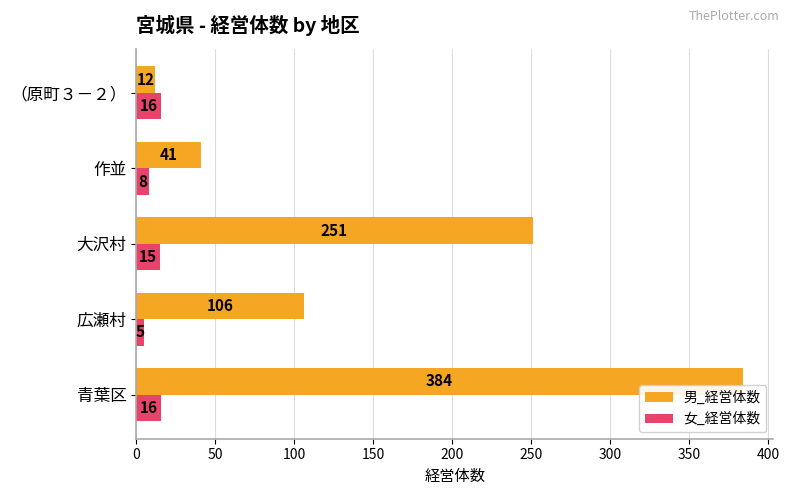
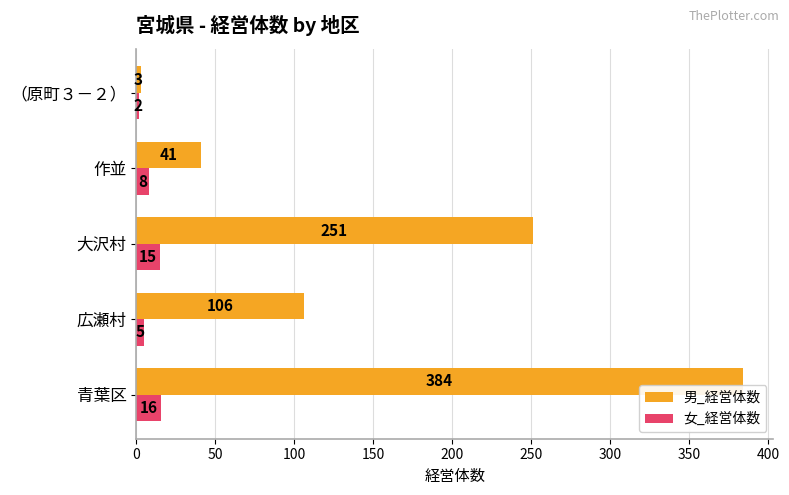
男_経営体数, （原町３－２）: 12 -> 3
女_経営体数, （原町３－２）: 16 -> 2
